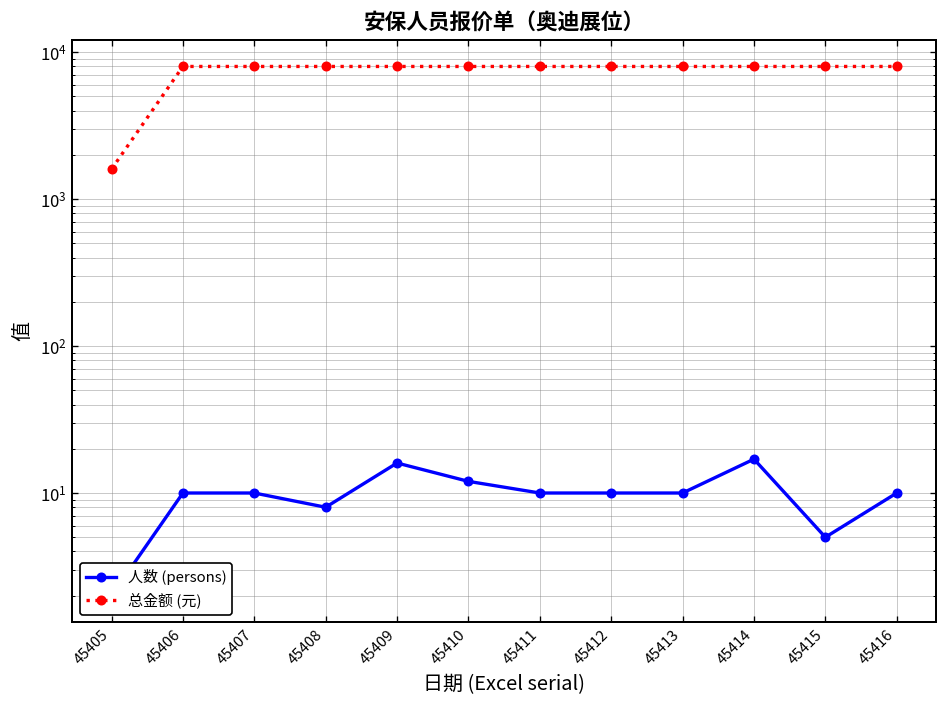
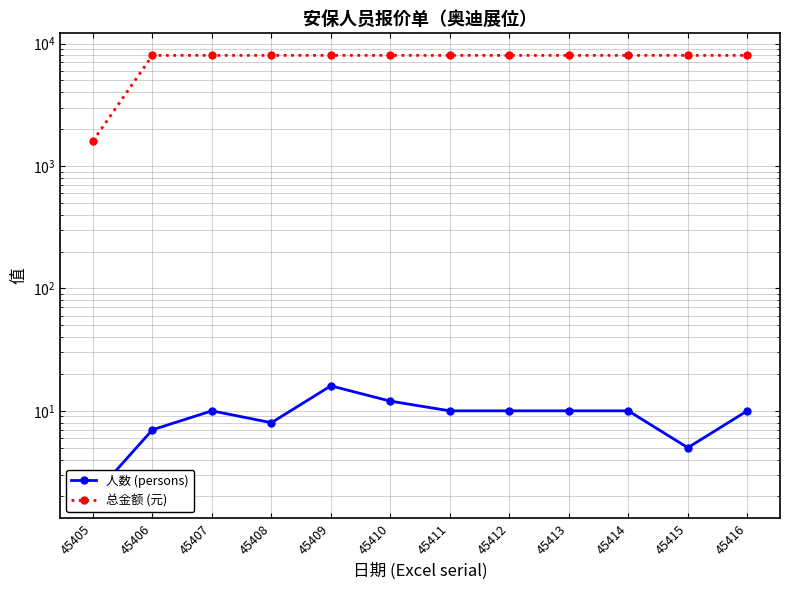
人数 (persons), 45406: 10 -> 7
人数 (persons), 45414: 17 -> 10
